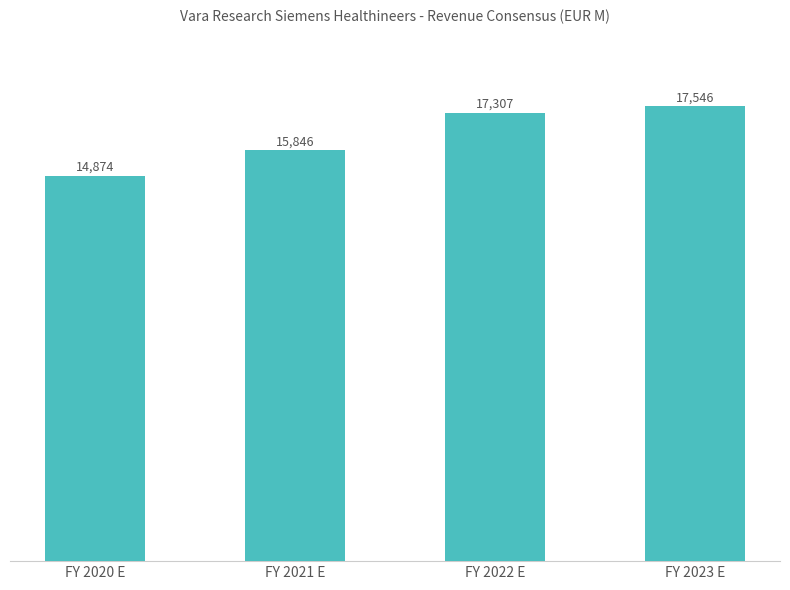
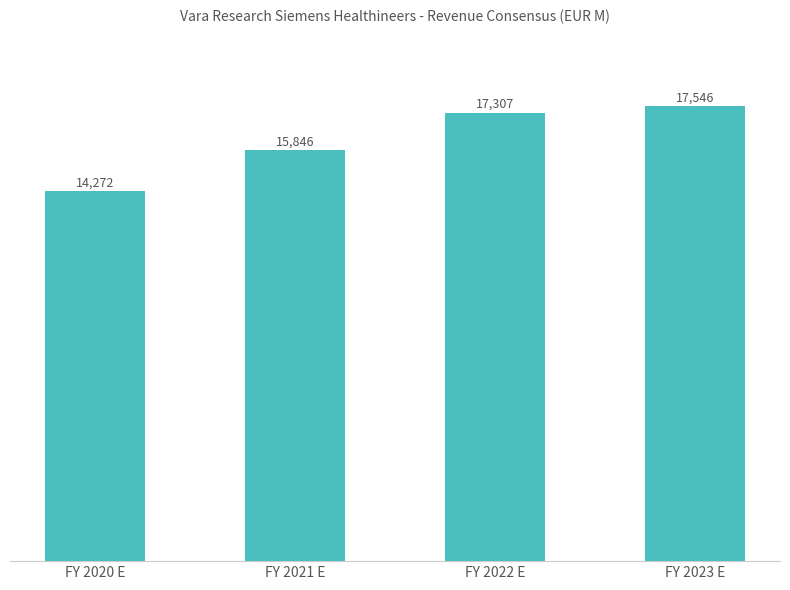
FY 2020 E: 14,874 -> 14,272
